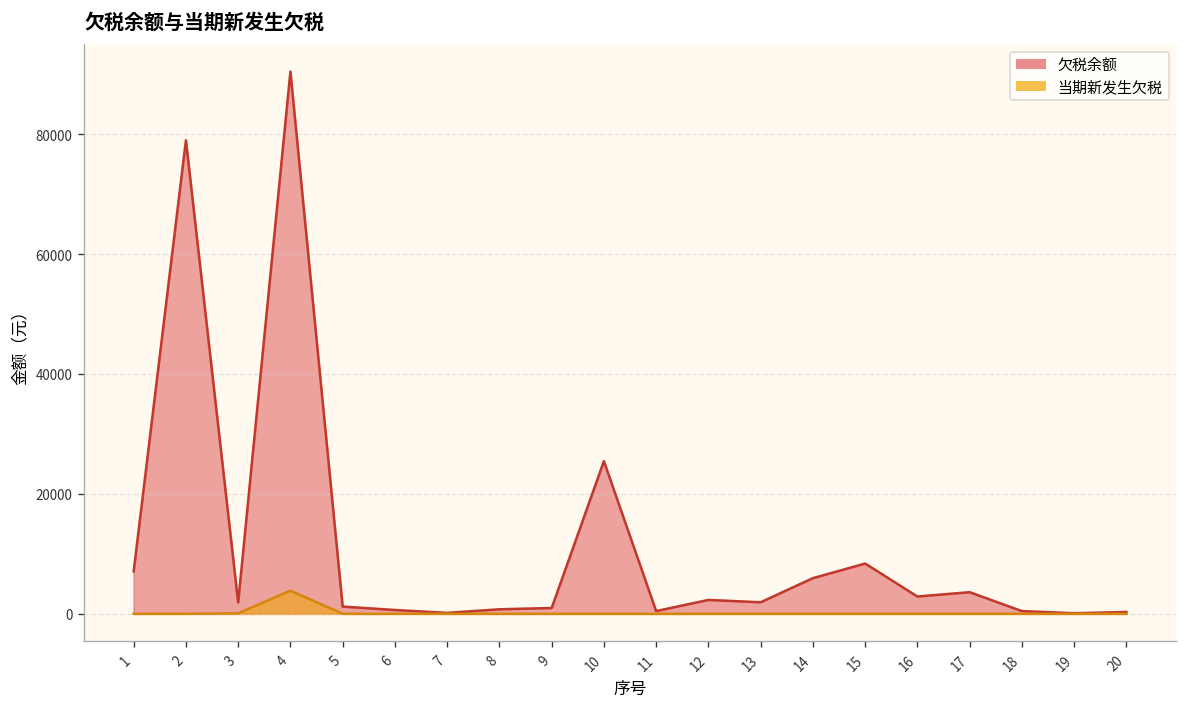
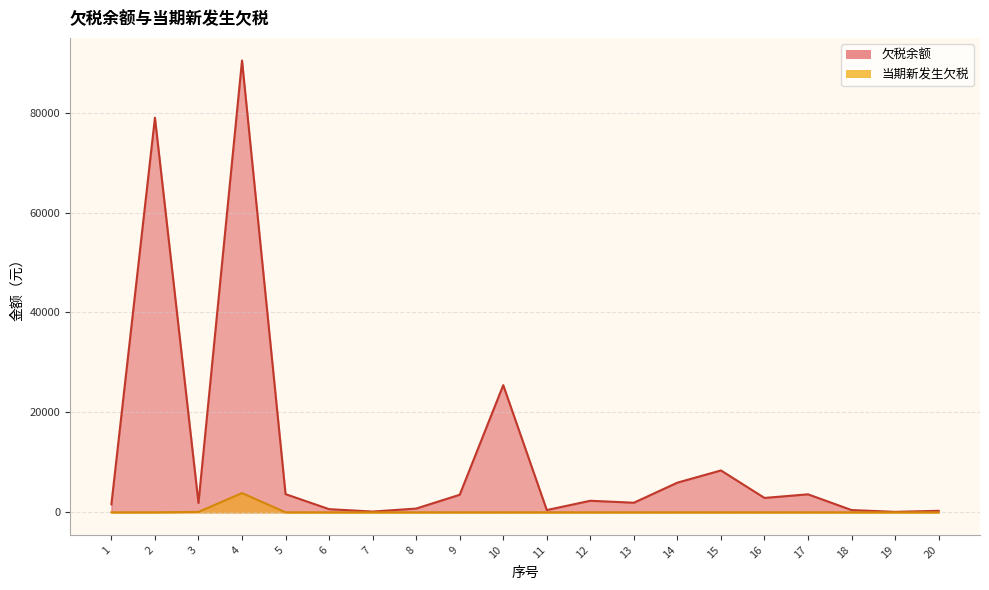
欠税余额, 1: 7000 -> 2000
欠税余额, 5: 1000 -> 4000
欠税余额, 9: 1000 -> 4000
